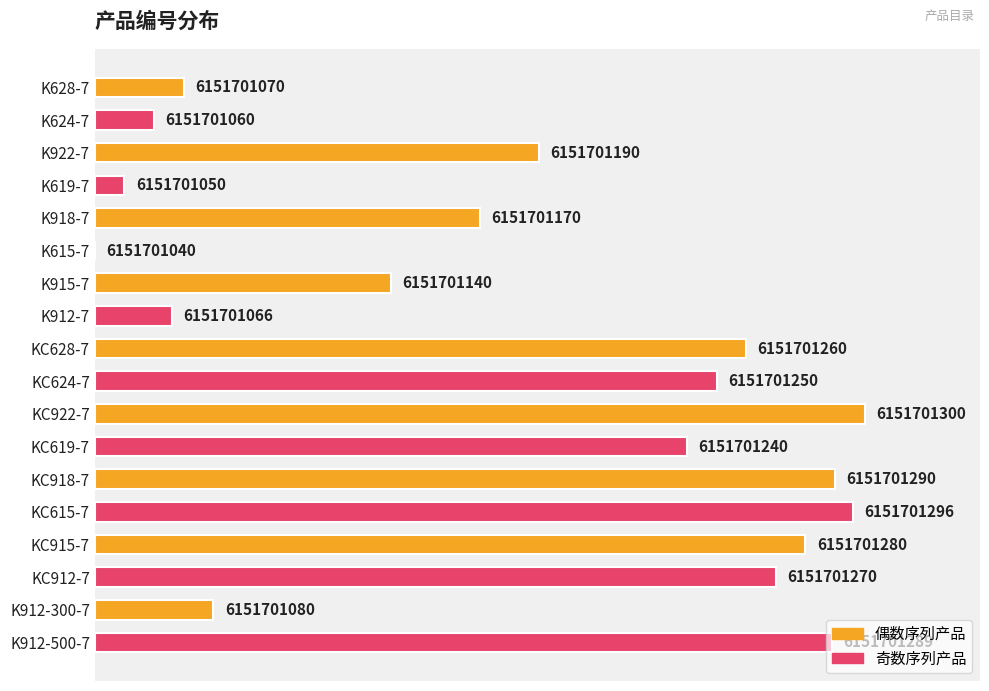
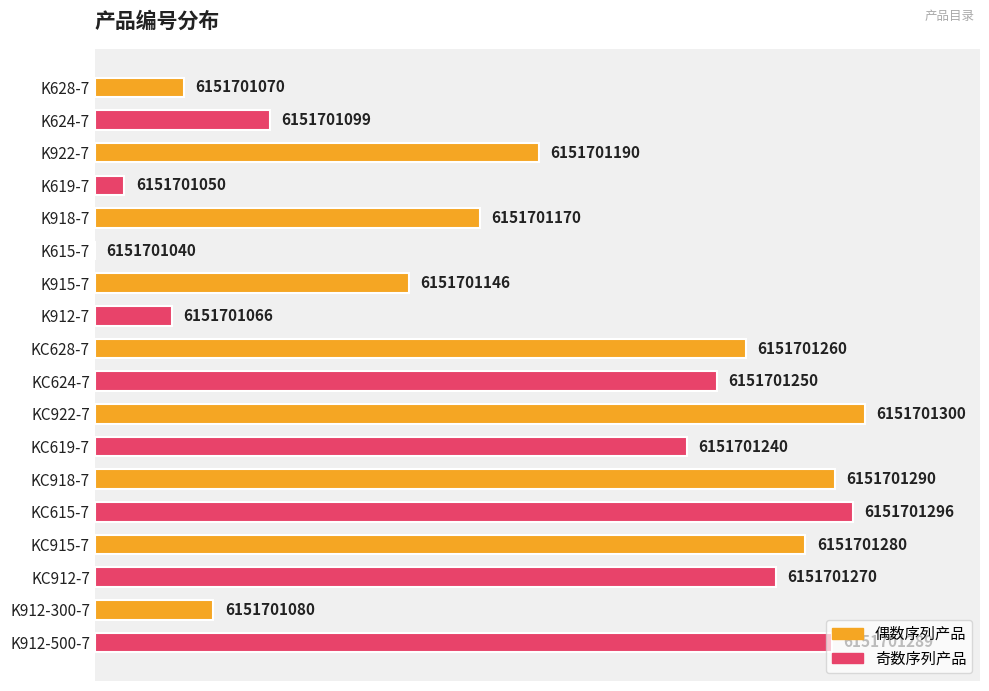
K624-7: 6151701060 -> 6151701099
K915-7: 6151701140 -> 6151701146
